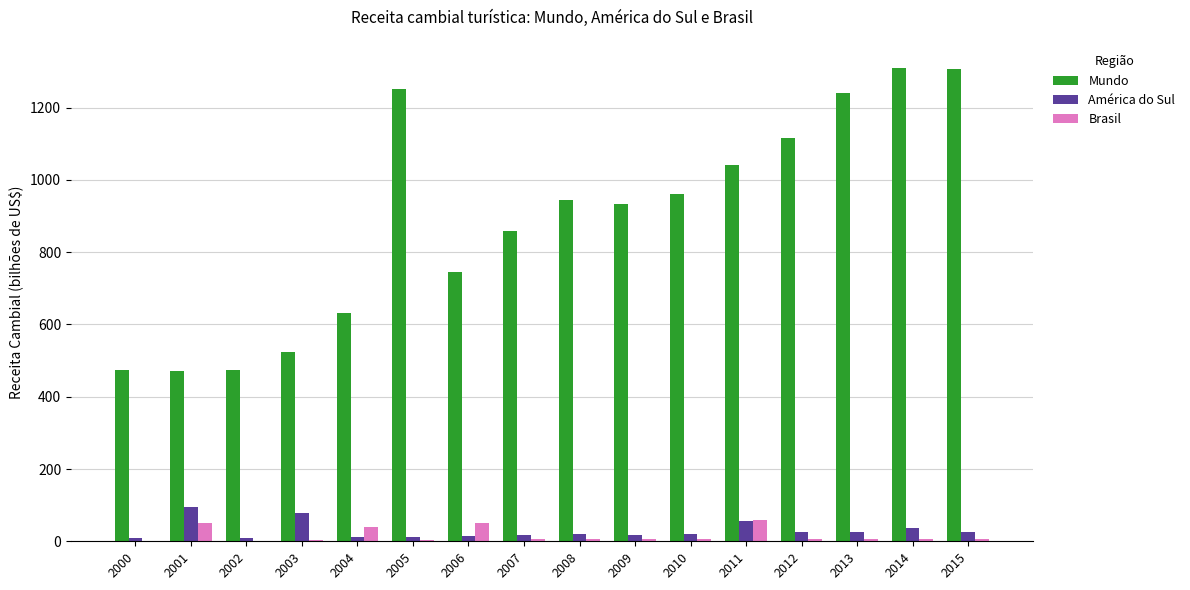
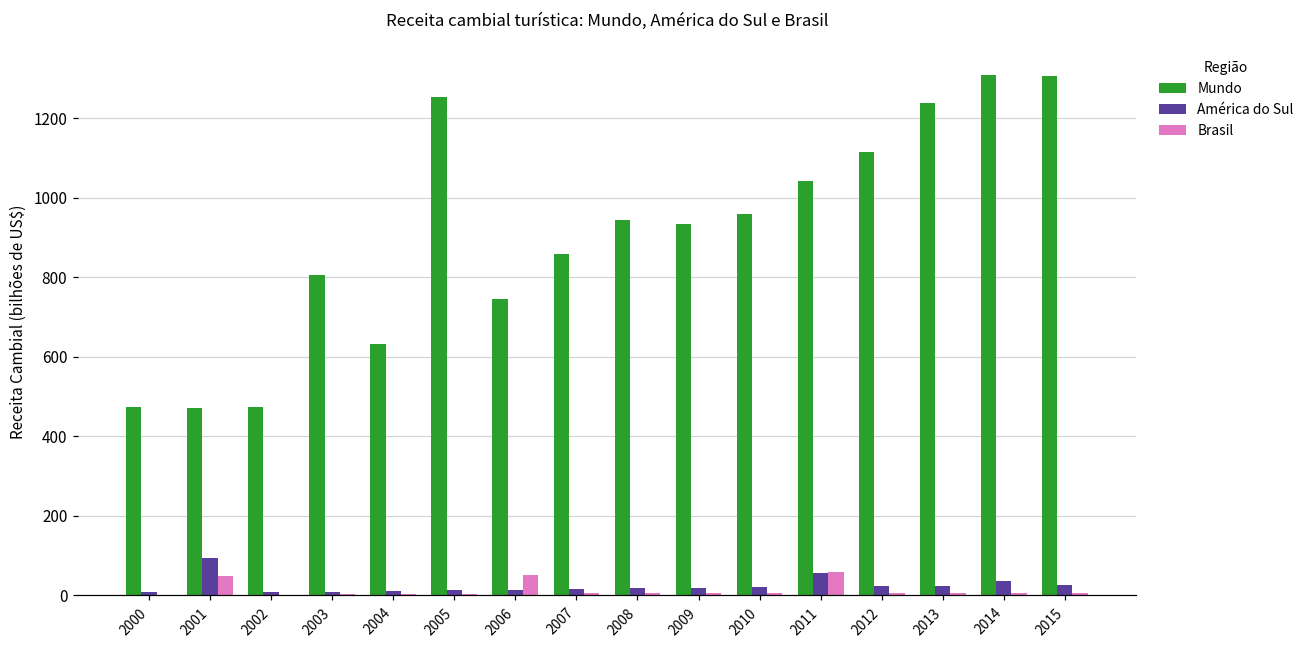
Mundo, 2003: 530 -> 810
América do Sul, 2003: 80 -> 10
Brasil, 2004: 40 -> 0
